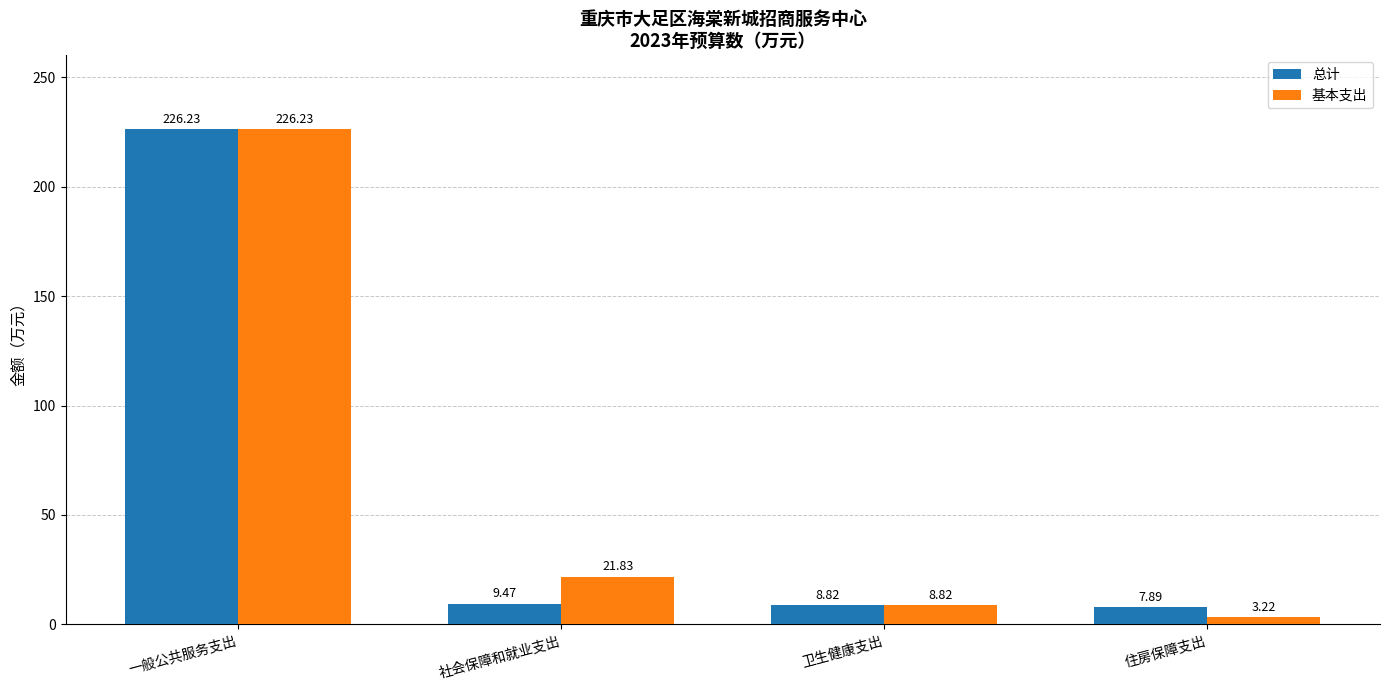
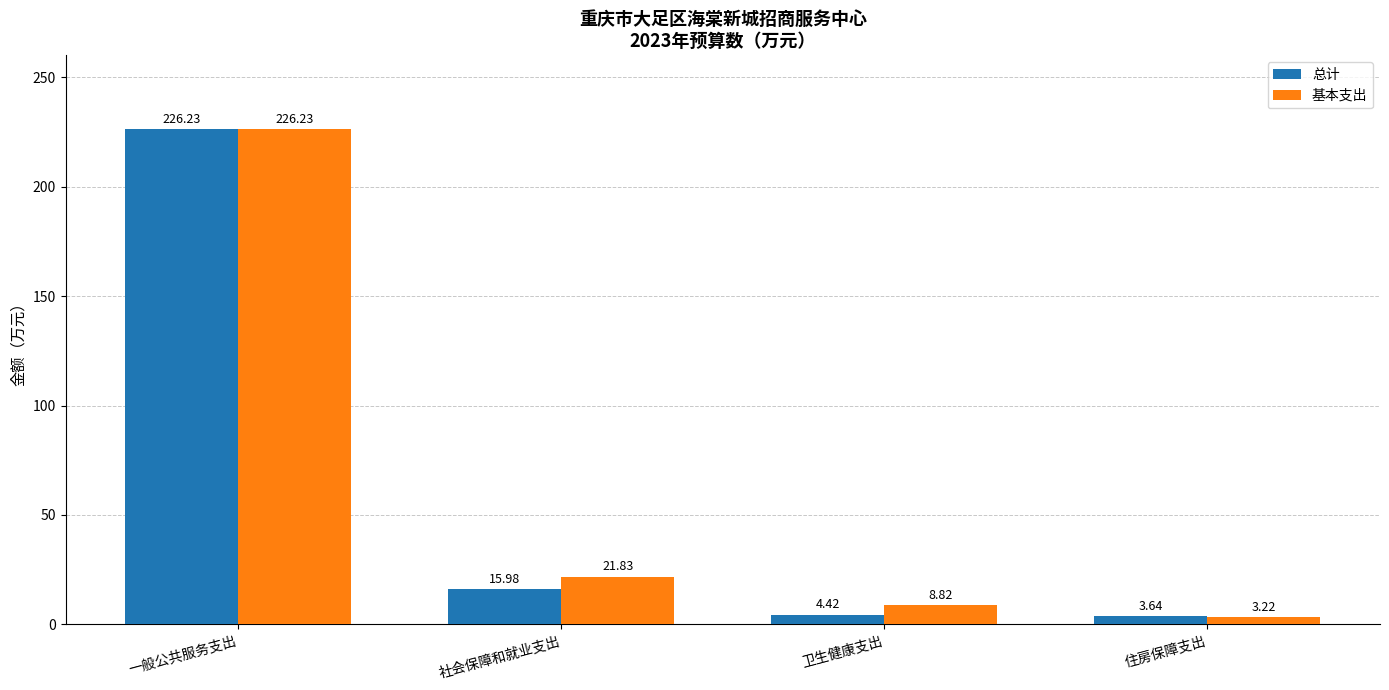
总计, 社会保障和就业支出: 9.47 -> 15.98
总计, 卫生健康支出: 8.82 -> 4.42
总计, 住房保障支出: 7.89 -> 3.64
